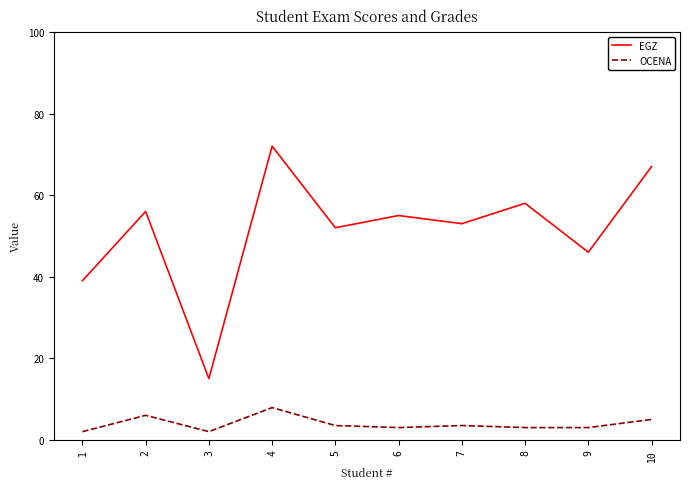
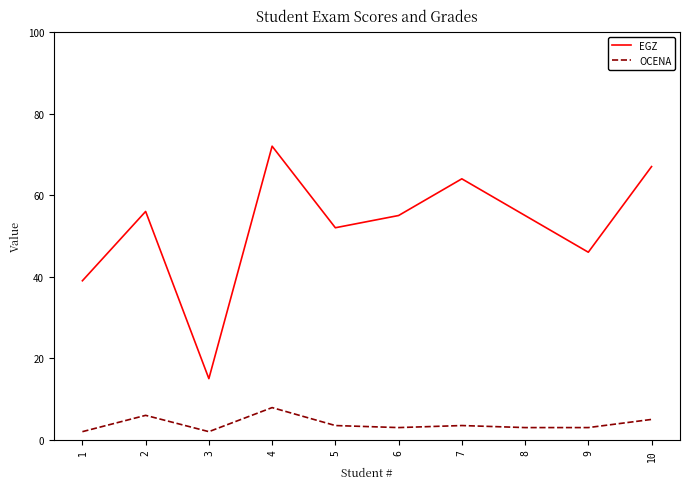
EGZ, 7: 53 -> 64
EGZ, 8: 58 -> 55
